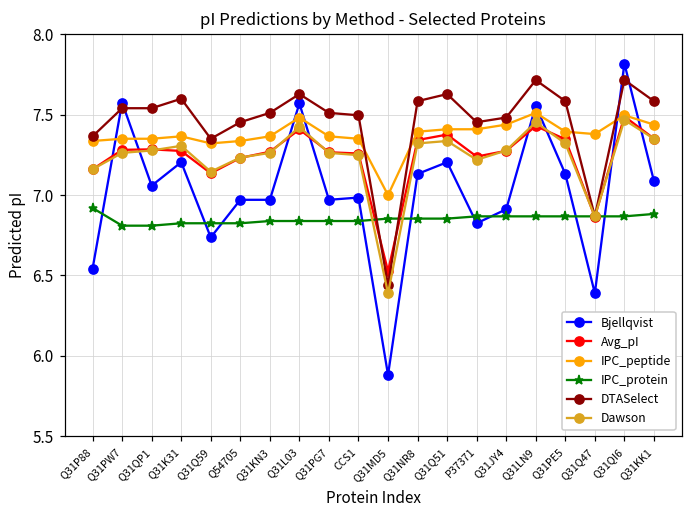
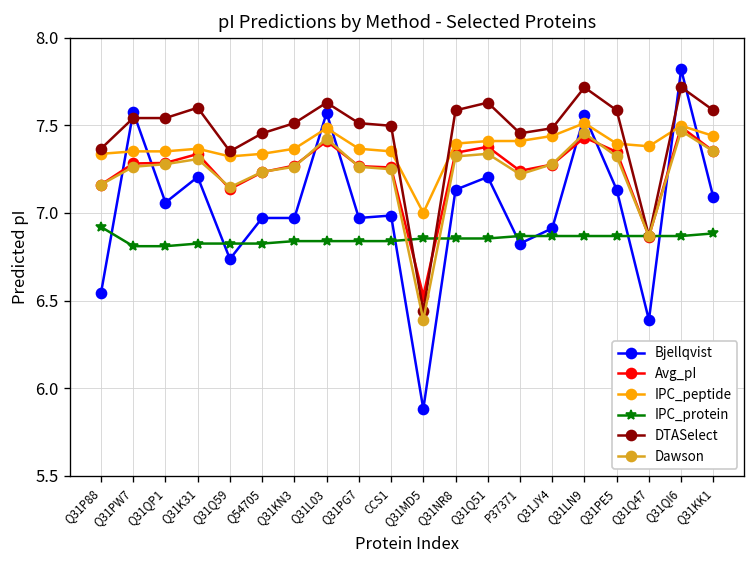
Avg_pI, Q31K31: 7.28 -> 7.34
